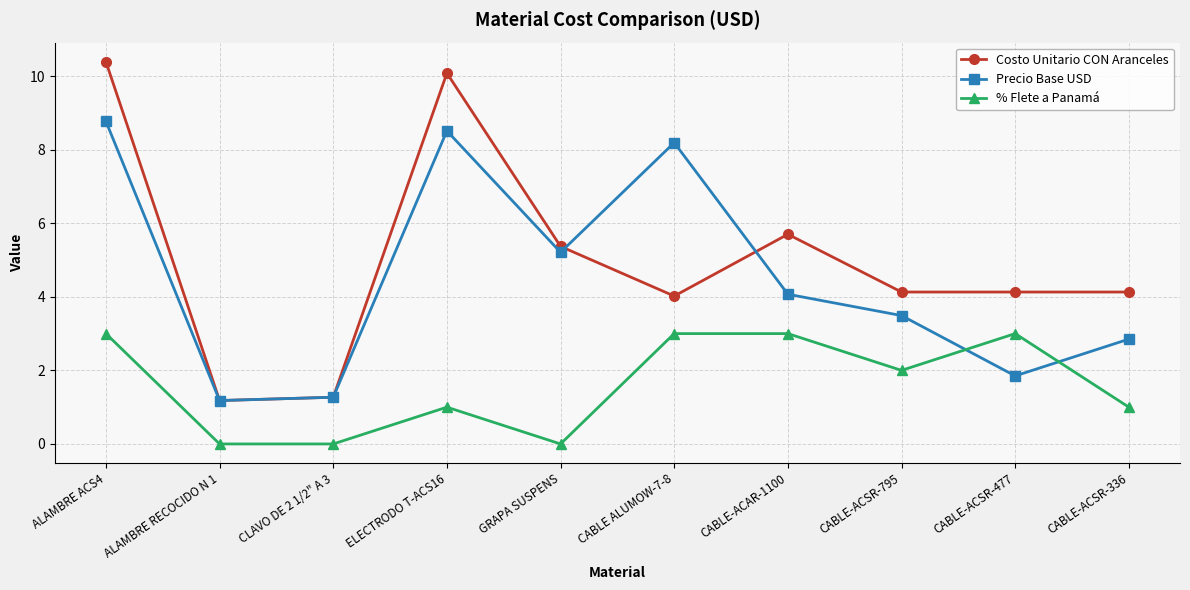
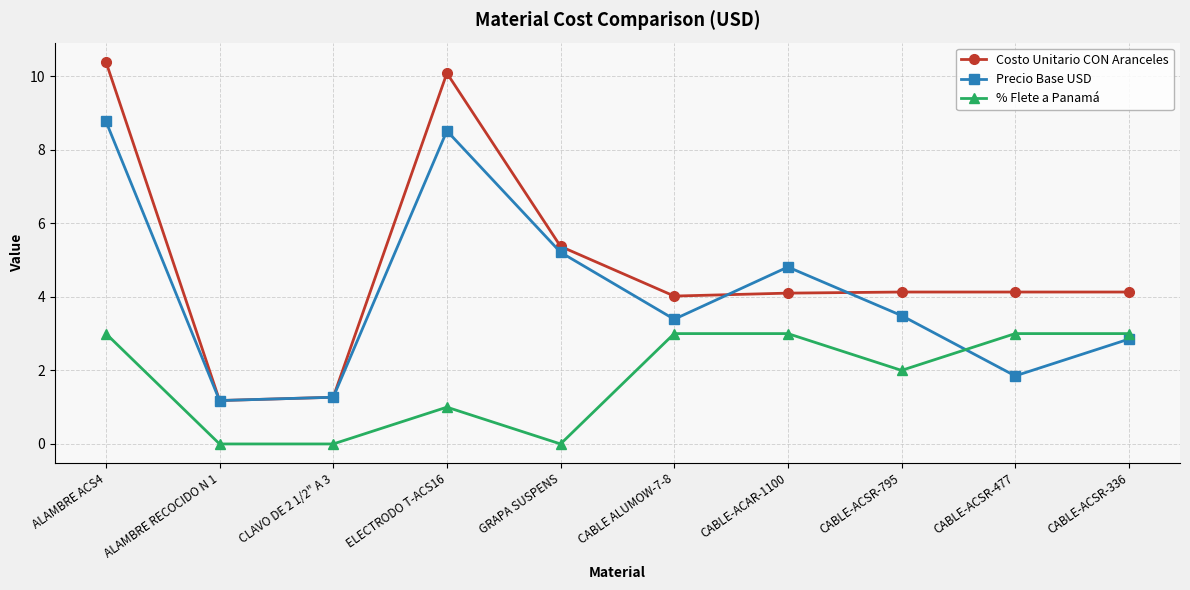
Precio Base USD, CABLE ALUMOW-7-8: 8.2 -> 3.4
Costo Unitario CON Aranceles, CABLE-ACAR-1100: 5.7 -> 4.1
Precio Base USD, CABLE-ACAR-1100: 4.1 -> 4.8
% Flete a Panamá, CABLE-ACSR-336: 1 -> 3
